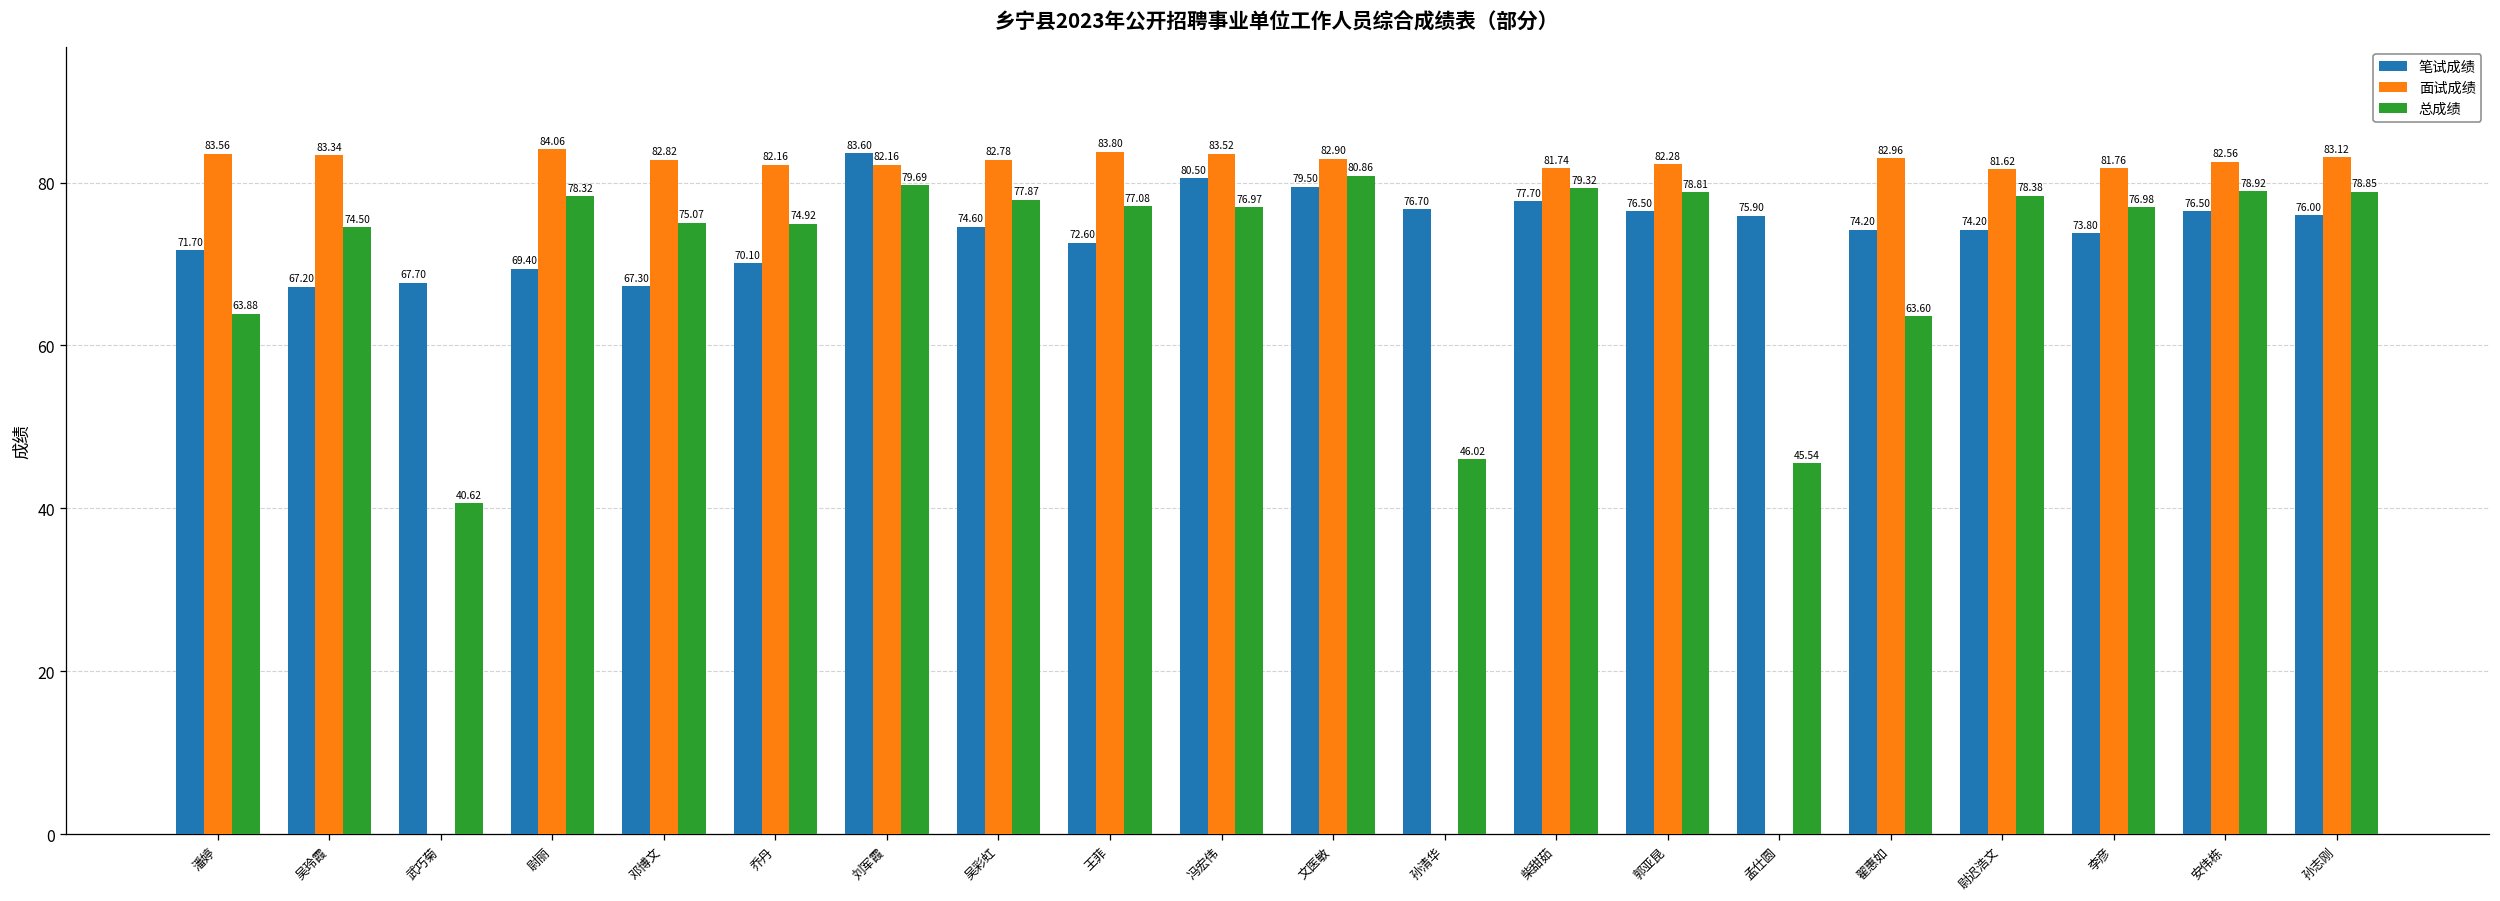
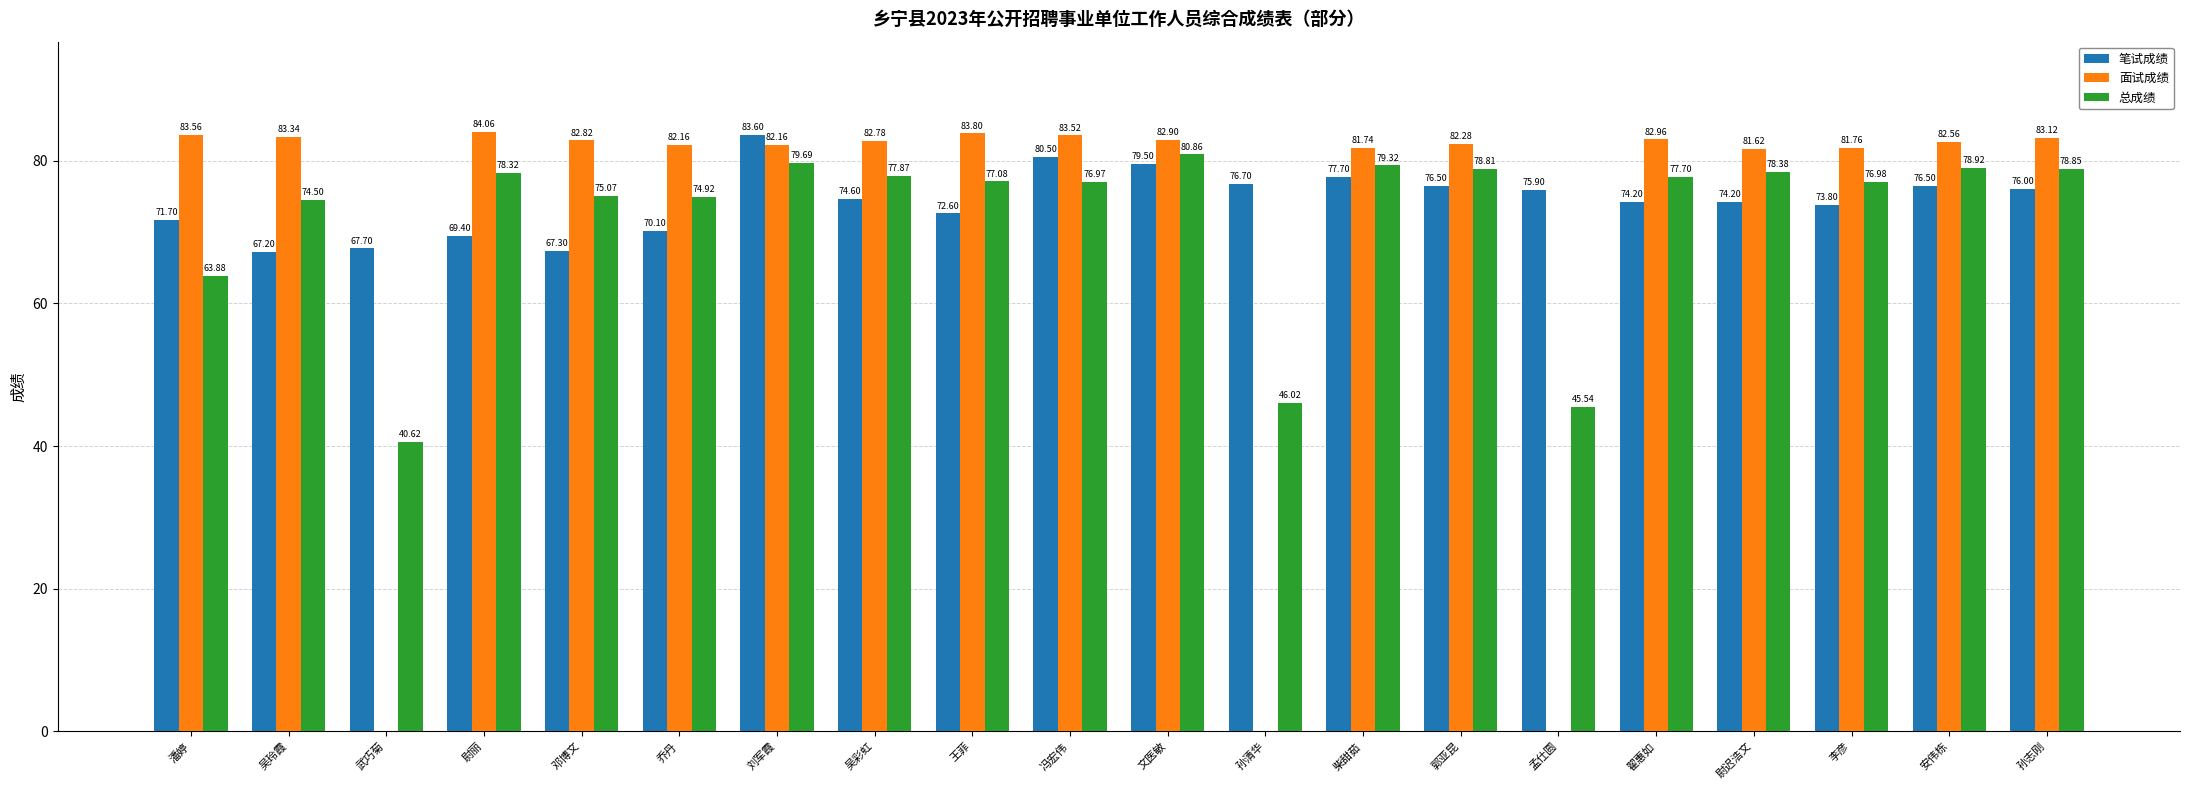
总成绩, 翟惠如: 63.60 -> 77.70
